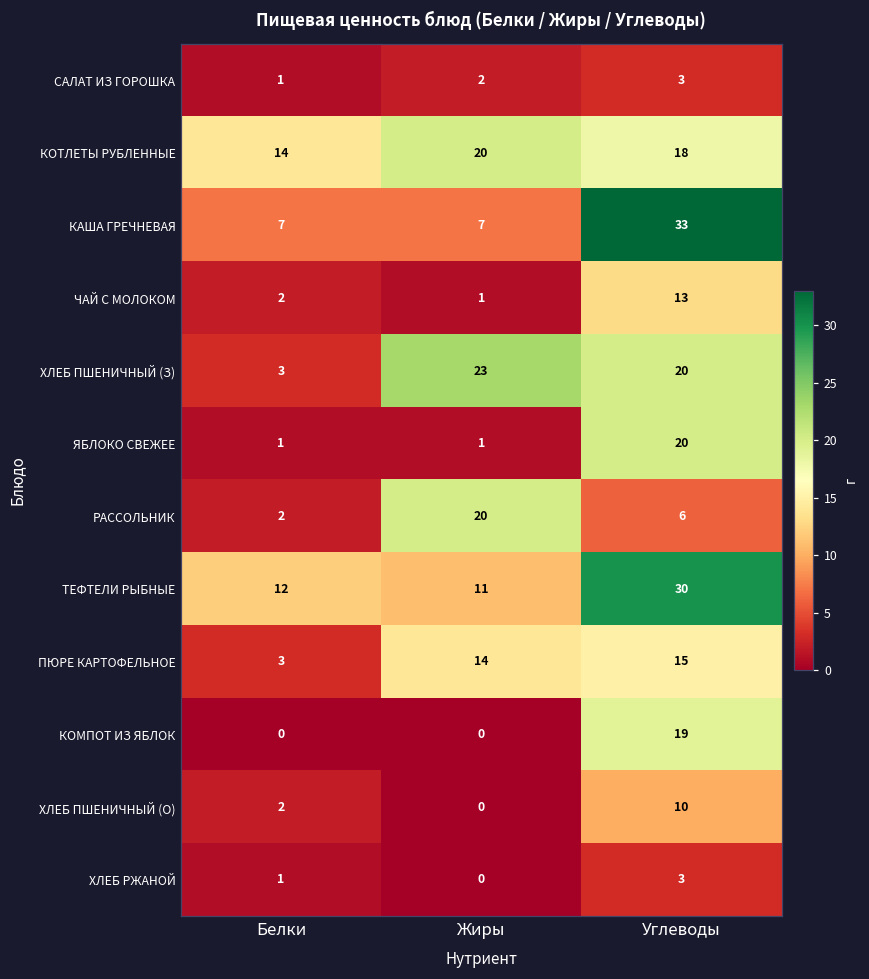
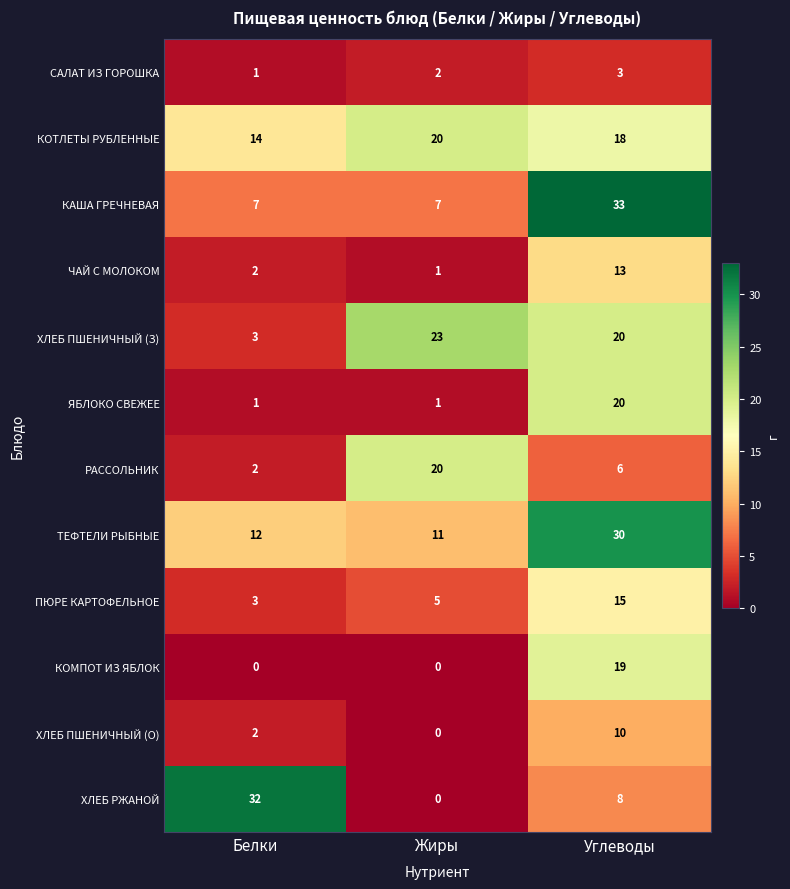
ПЮРЕ КАРТОФЕЛЬНОЕ, Жиры: 14 -> 5
ХЛЕБ РЖАНОЙ, Белки: 1 -> 32
ХЛЕБ РЖАНОЙ, Углеводы: 3 -> 8
